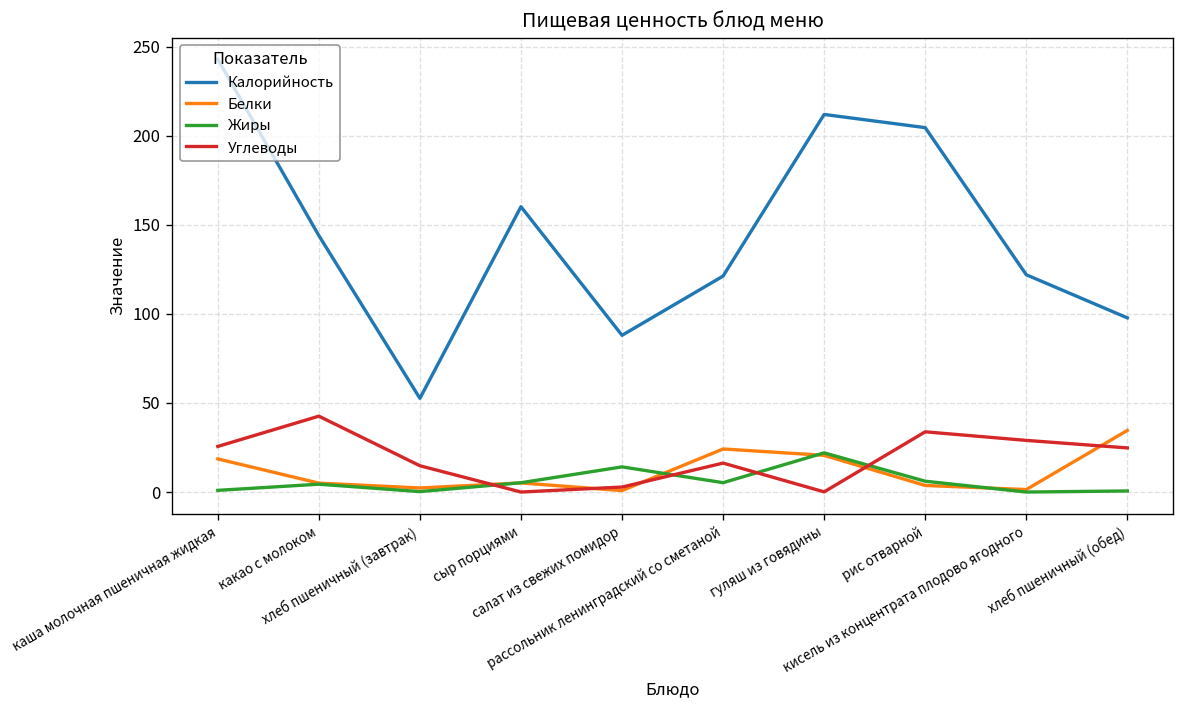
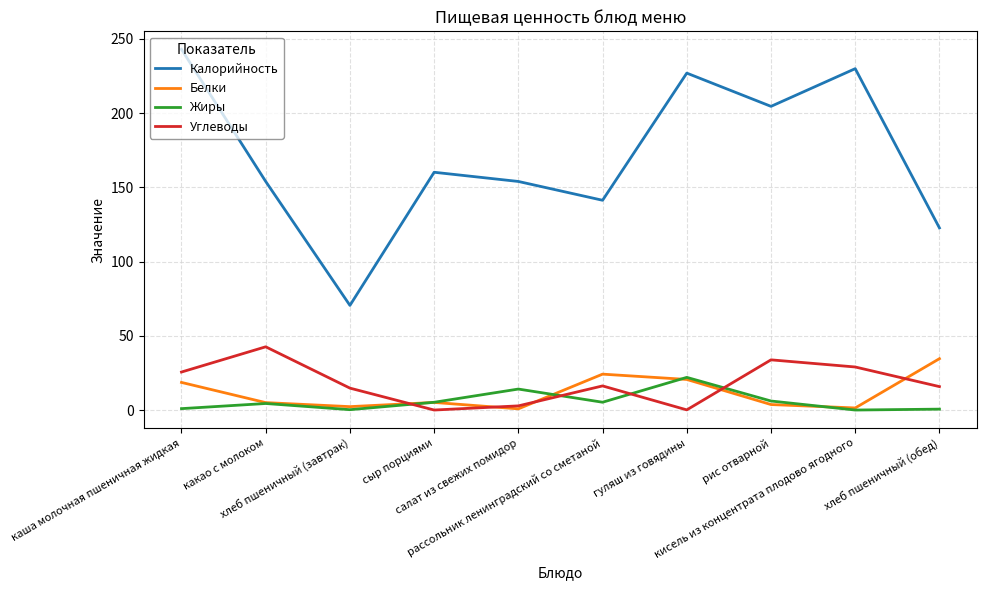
Калорийность, какао с молоком: 144 -> 154
Калорийность, хлеб пшеничный (завтрак): 53 -> 71
Калорийность, салат из свежих помидор: 88 -> 154
Калорийность, рассольник ленинградский со сметаной: 121 -> 141
Калорийность, гуляш из говядины: 212 -> 227
Калорийность, кисель из концентрата плодово ягодного: 122 -> 230
Калорийность, хлеб пшеничный (обед): 98 -> 123
Углеводы, хлеб пшеничный (обед): 25 -> 16
